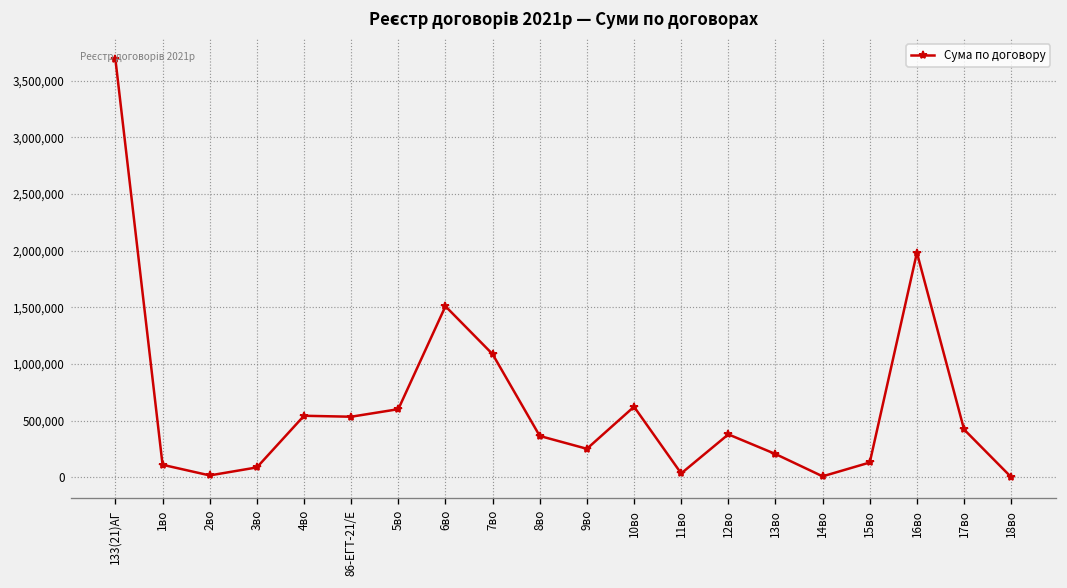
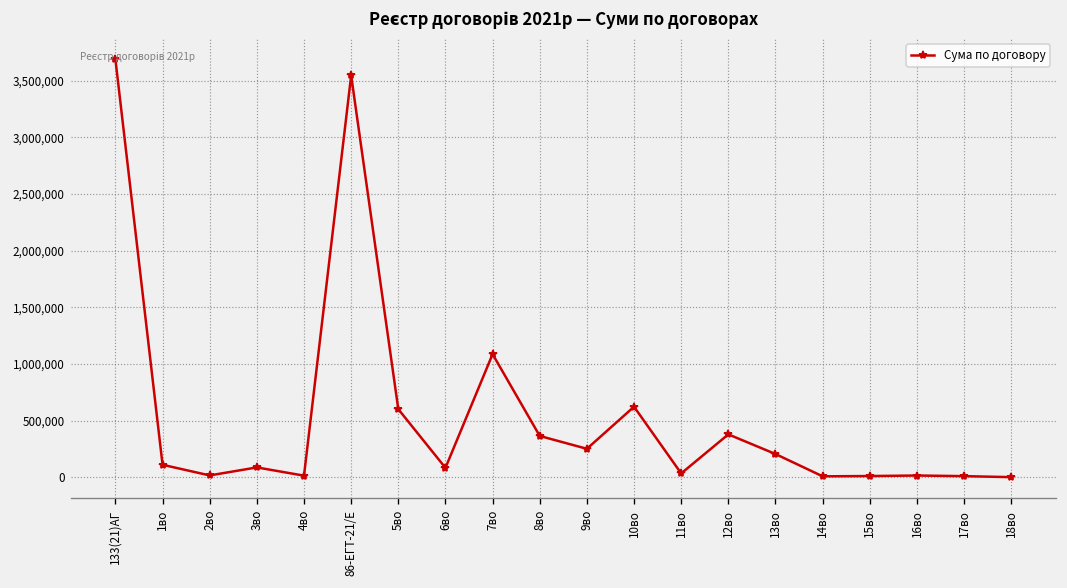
4во: 500,000 -> 0
86-ЕГТ-21/Е: 500,000 -> 3,500,000
6во: 1,500,000 -> 100,000
15во: 100,000 -> 0
16во: 2,000,000 -> 0
17во: 400,000 -> 0
